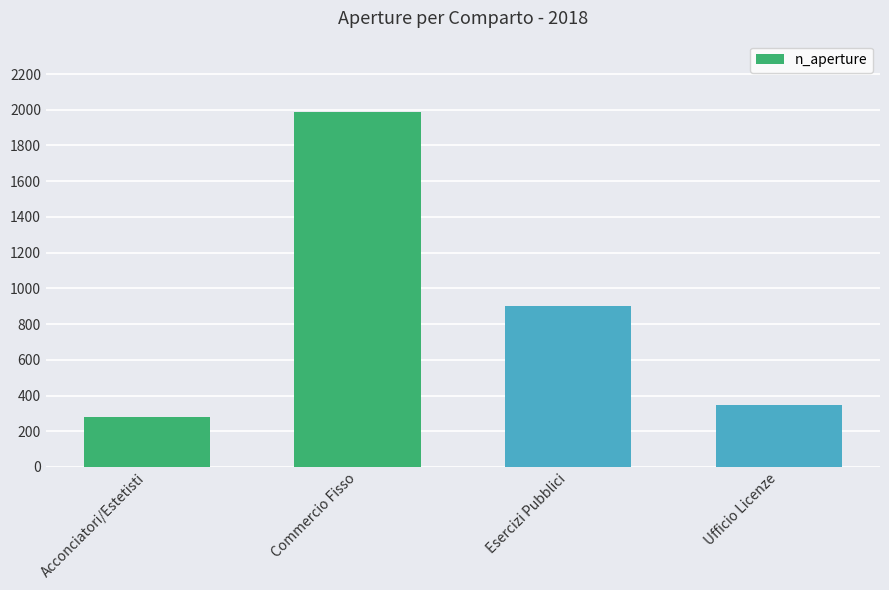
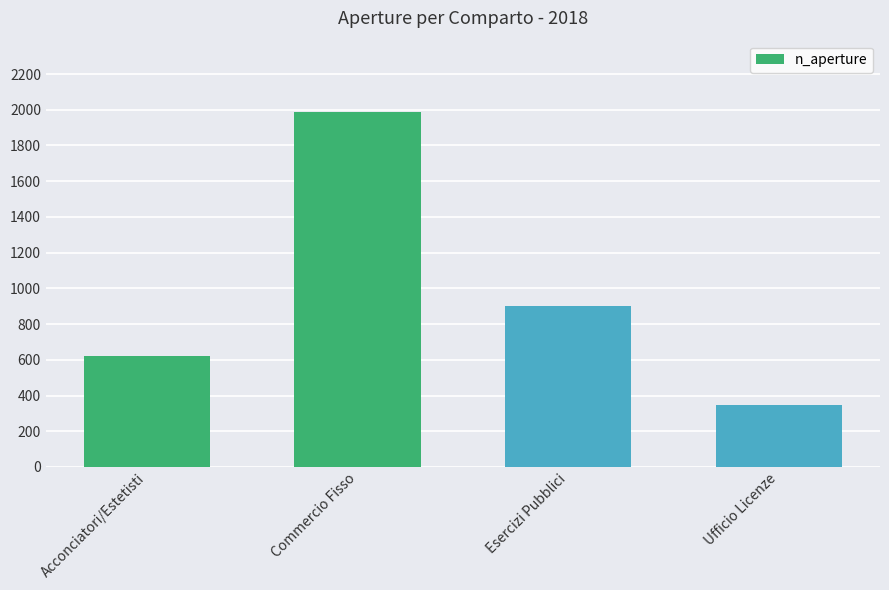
Acconciatori/Estetisti: 280 -> 620
